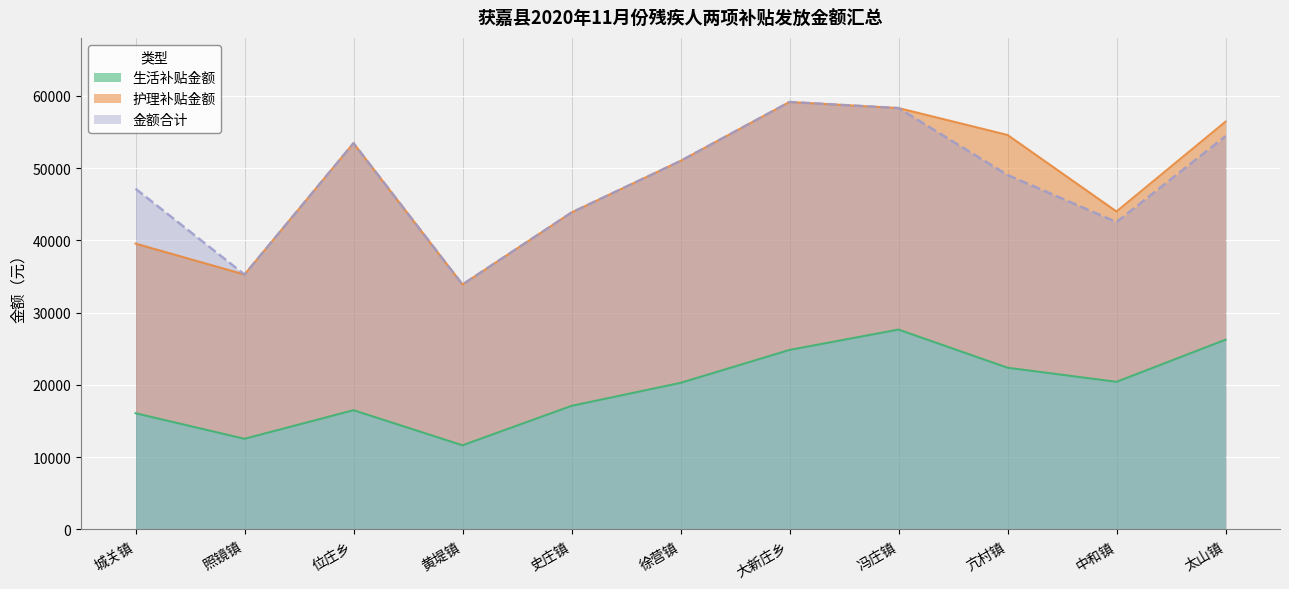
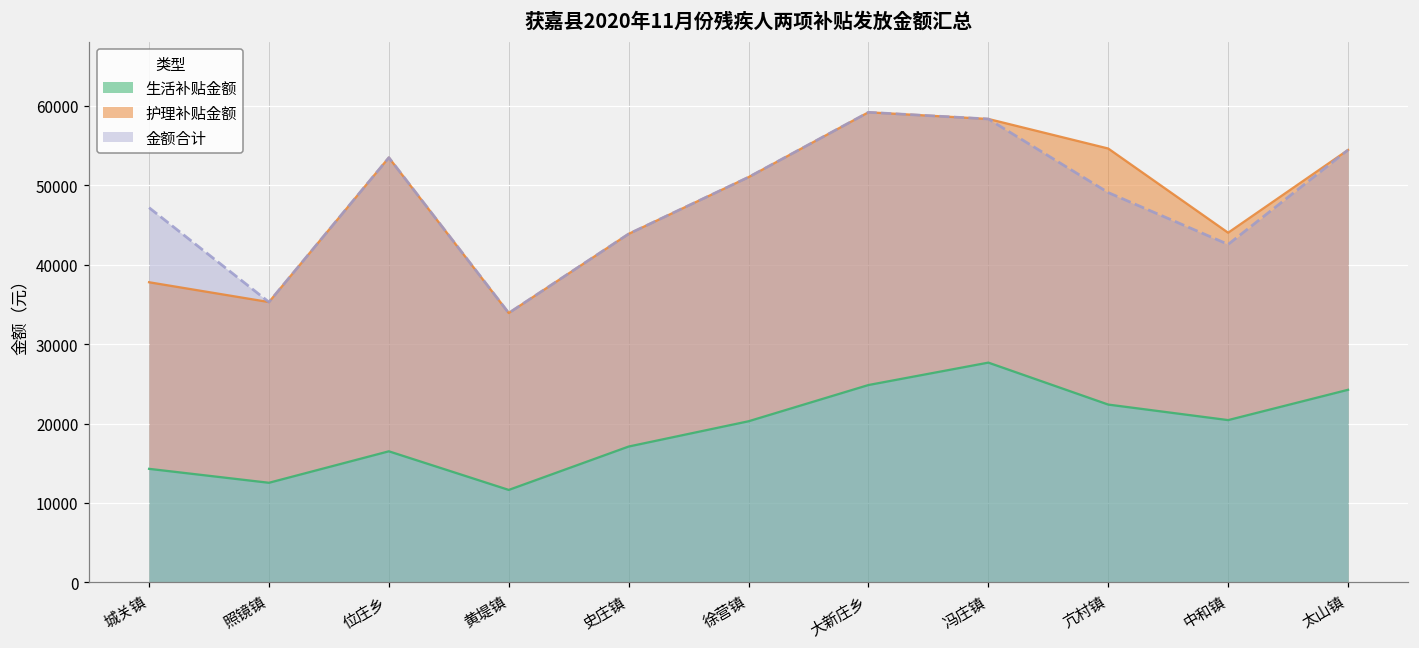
生活补贴金额, 城关镇: 16000 -> 14000
生活补贴金额, 太山镇: 26000 -> 24000
